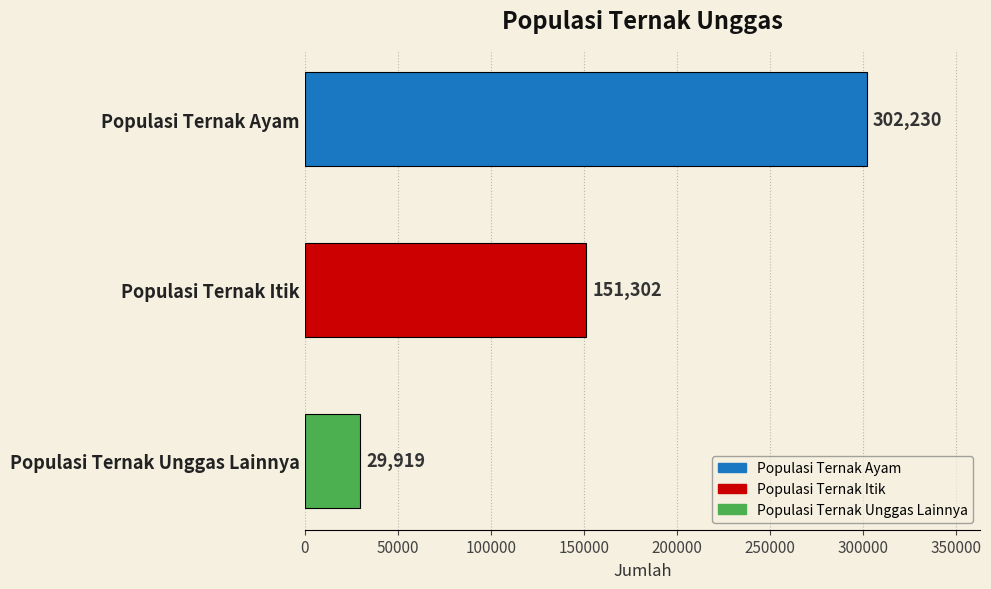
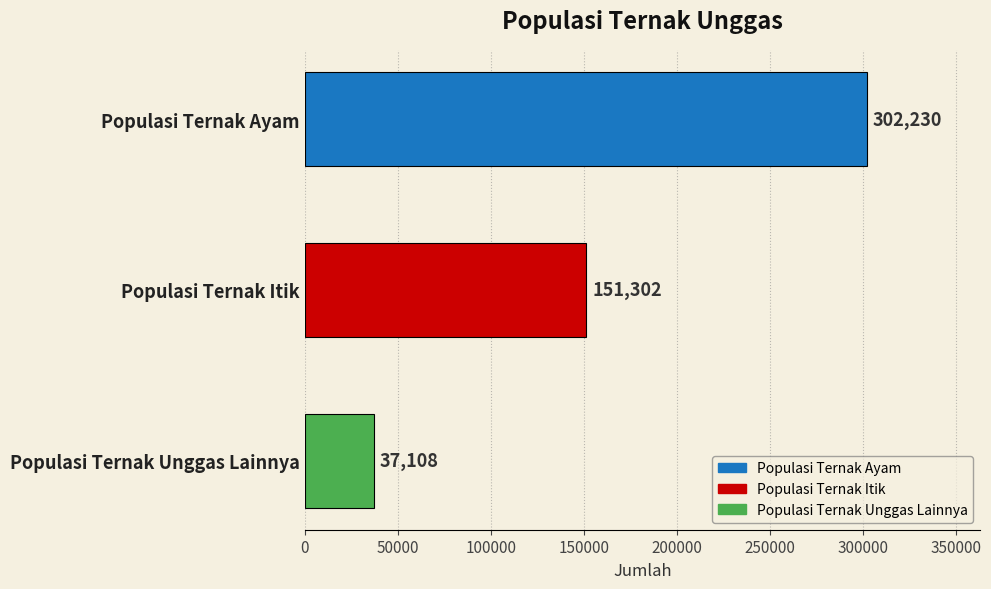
Populasi Ternak Unggas Lainnya: 29,919 -> 37,108
